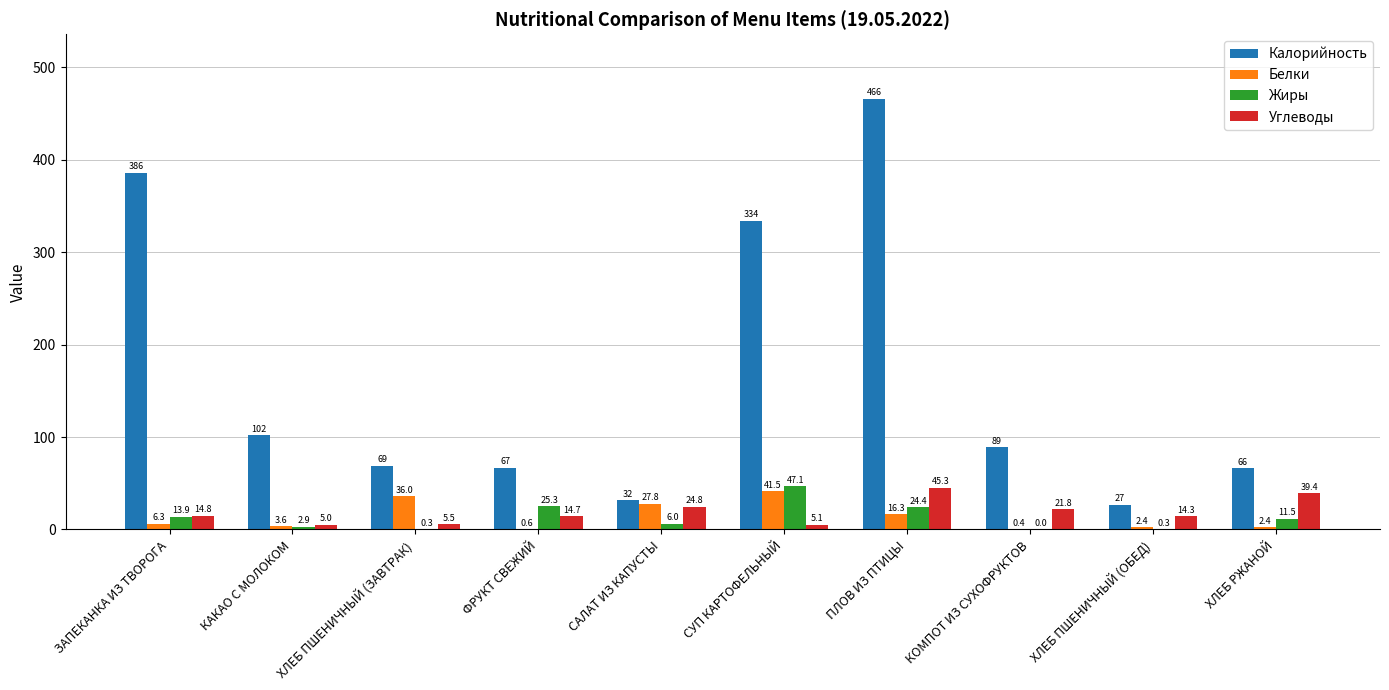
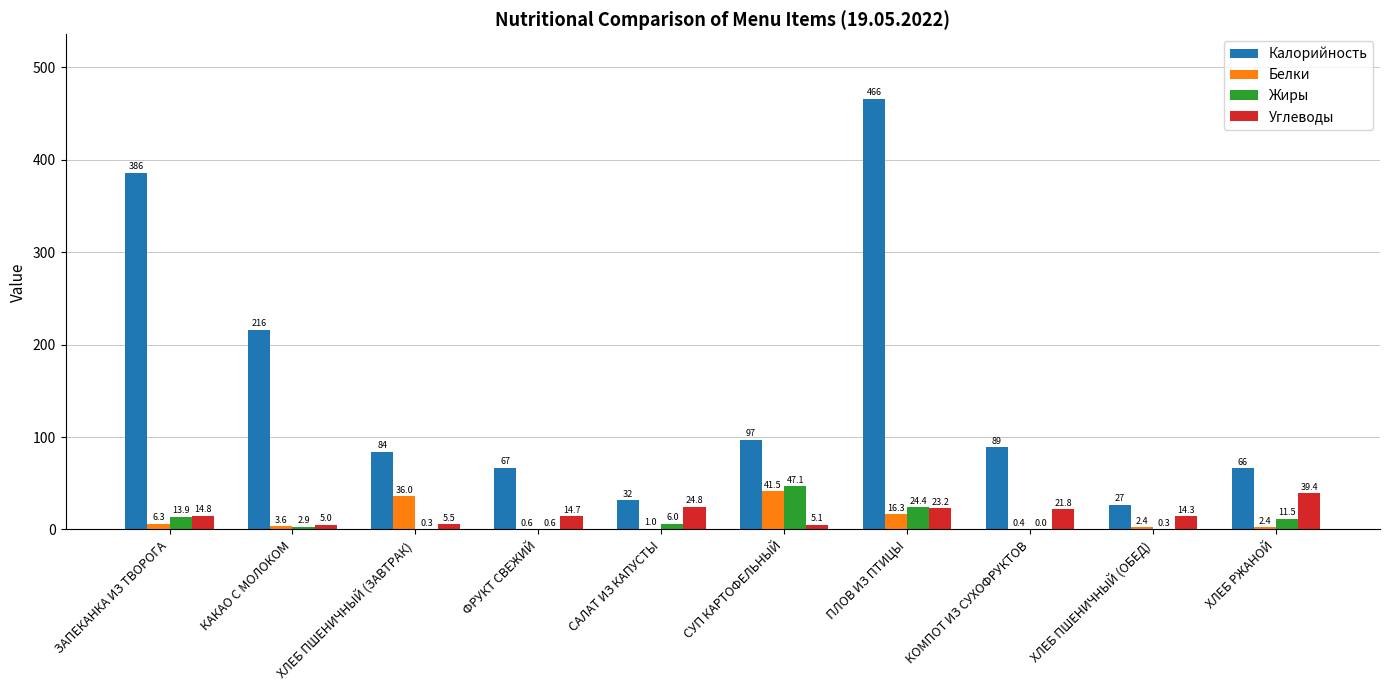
Калорийность, КАКАО С МОЛОКОМ: 102 -> 216
Калорийность, ХЛЕБ ПШЕНИЧНЫЙ (ЗАВТРАК): 69 -> 84
Жиры, ФРУКТ СВЕЖИЙ: 25.3 -> 0.6
Белки, САЛАТ ИЗ КАПУСТЫ: 27.8 -> 1.0
Калорийность, СУП КАРТОФЕЛЬНЫЙ: 334 -> 97
Углеводы, ПЛОВ ИЗ ПТИЦЫ: 45.3 -> 23.2
